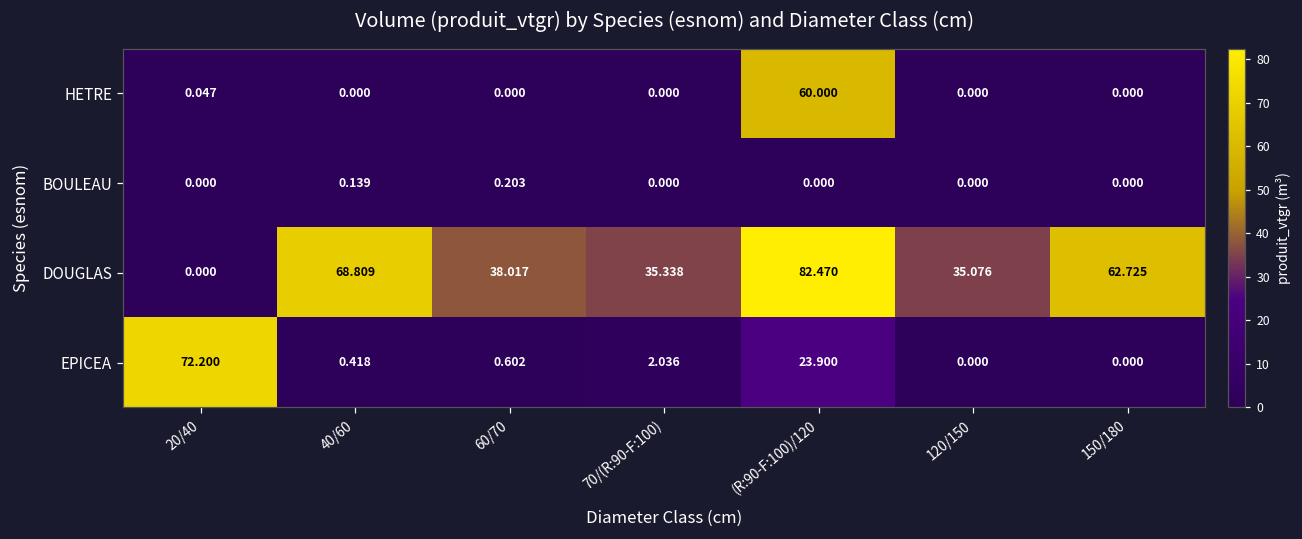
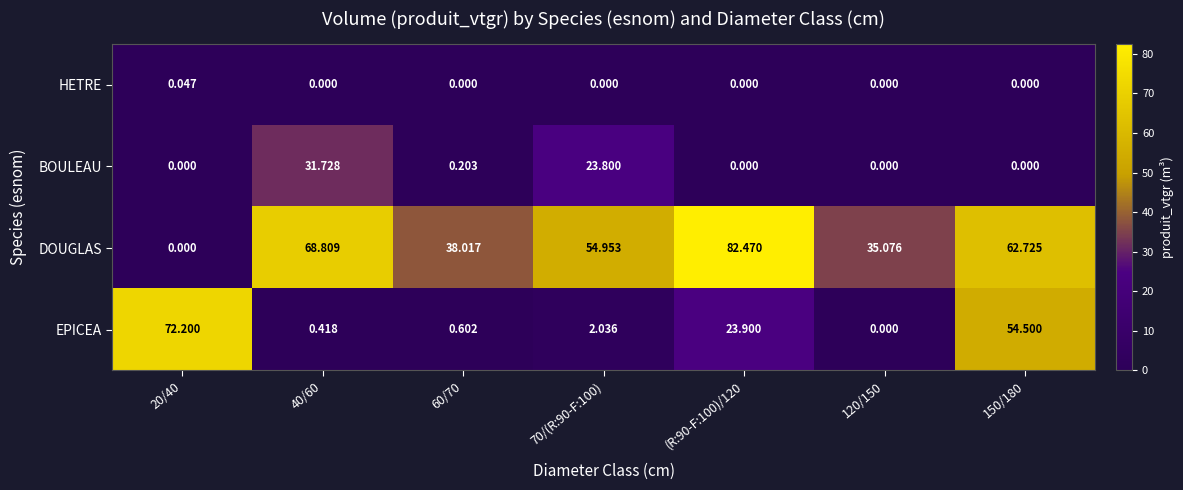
HETRE, (R:90-F:100)/120: 60.000 -> 0.000
BOULEAU, 40/60: 0.139 -> 31.728
BOULEAU, 70/(R:90-F:100): 0.000 -> 23.800
DOUGLAS, 70/(R:90-F:100): 35.338 -> 54.953
EPICEA, 150/180: 0.000 -> 54.500
